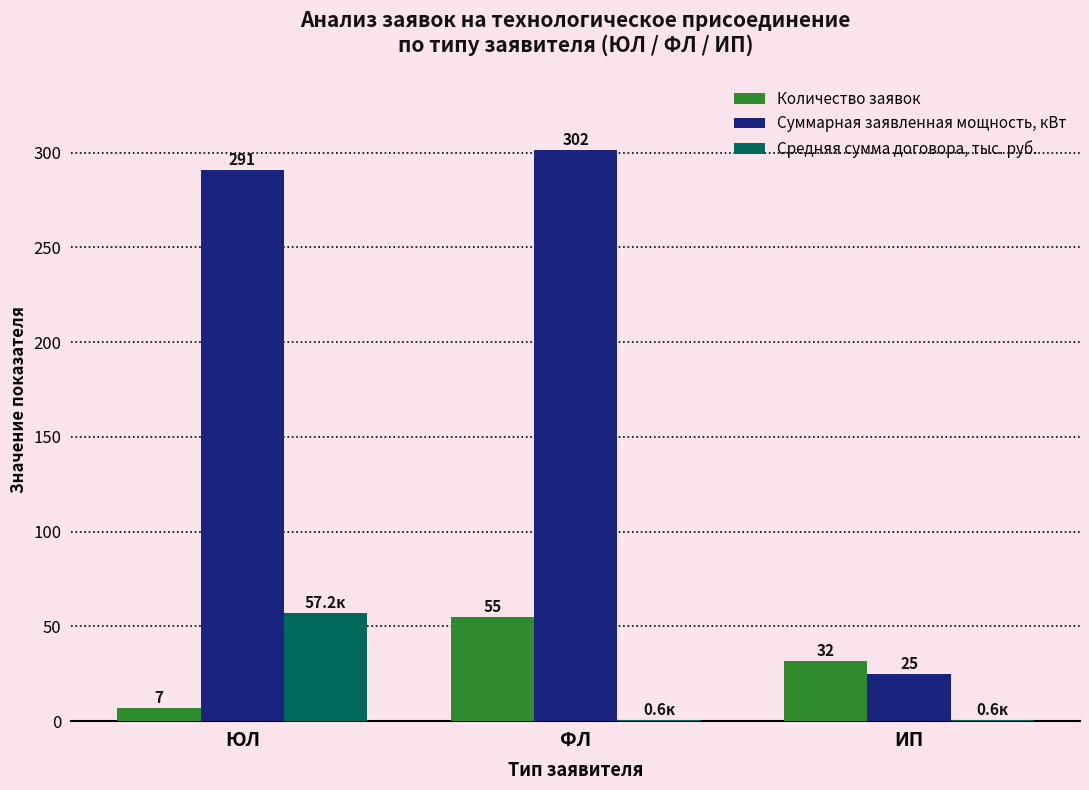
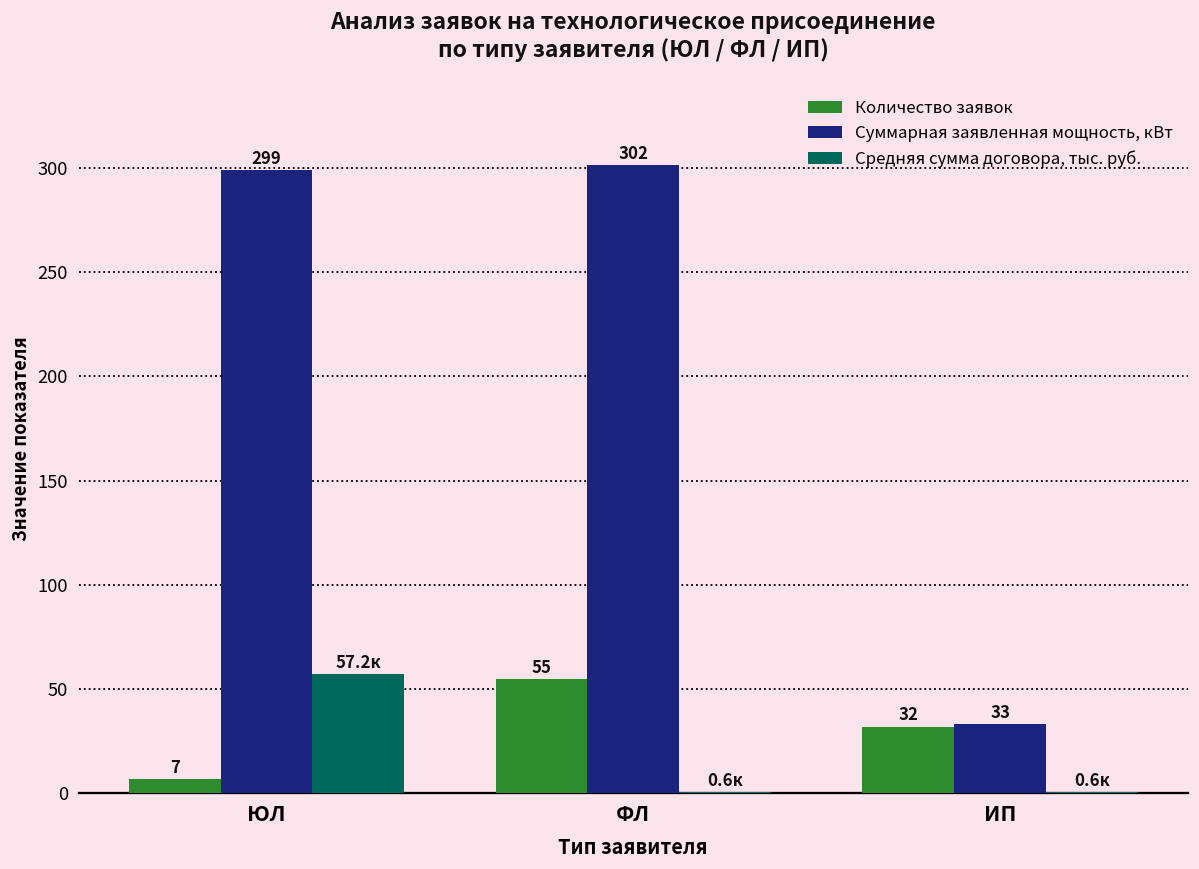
Суммарная заявленная мощность, кВт, ЮЛ: 291 -> 299
Суммарная заявленная мощность, кВт, ИП: 25 -> 33
